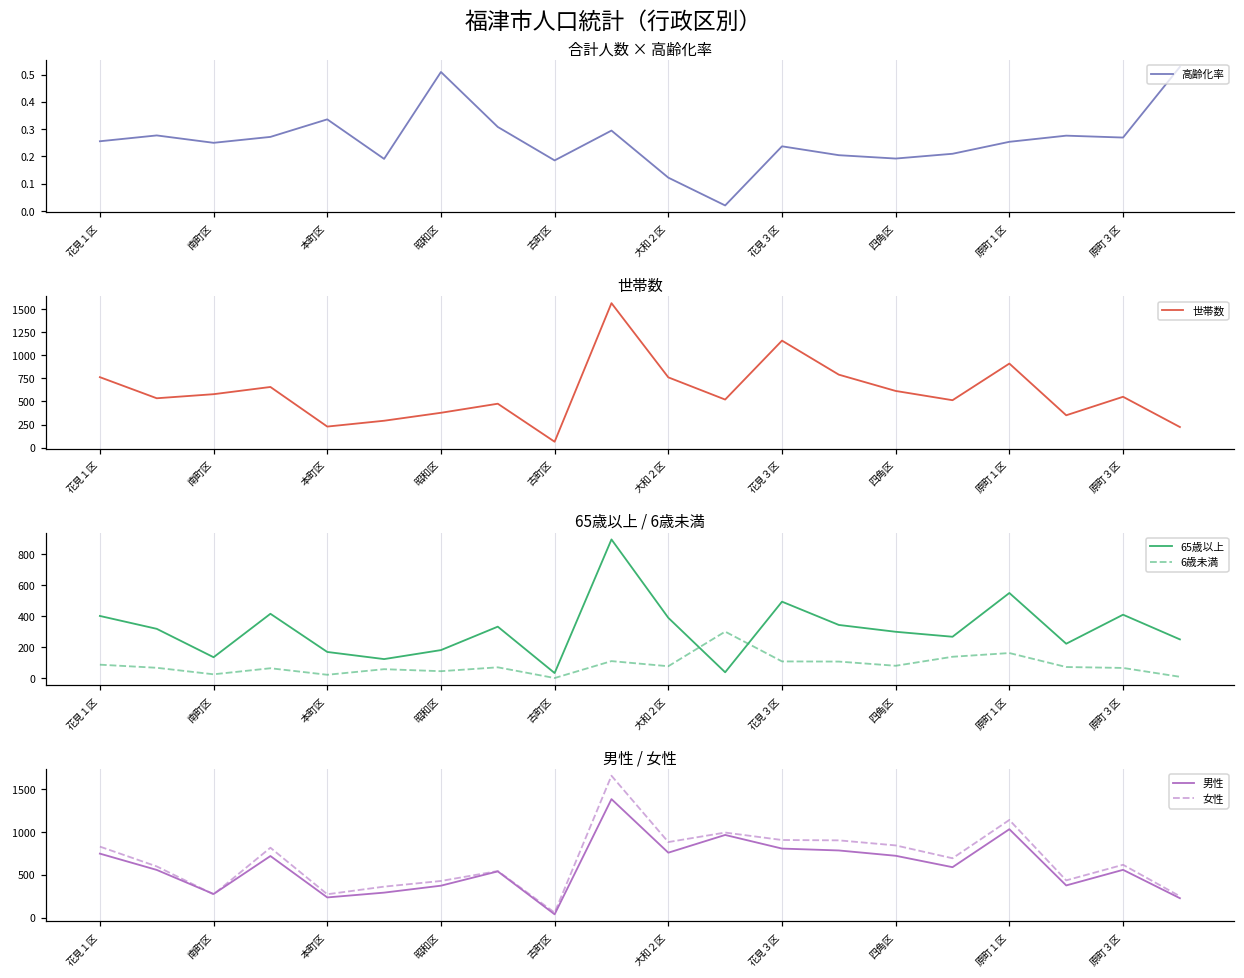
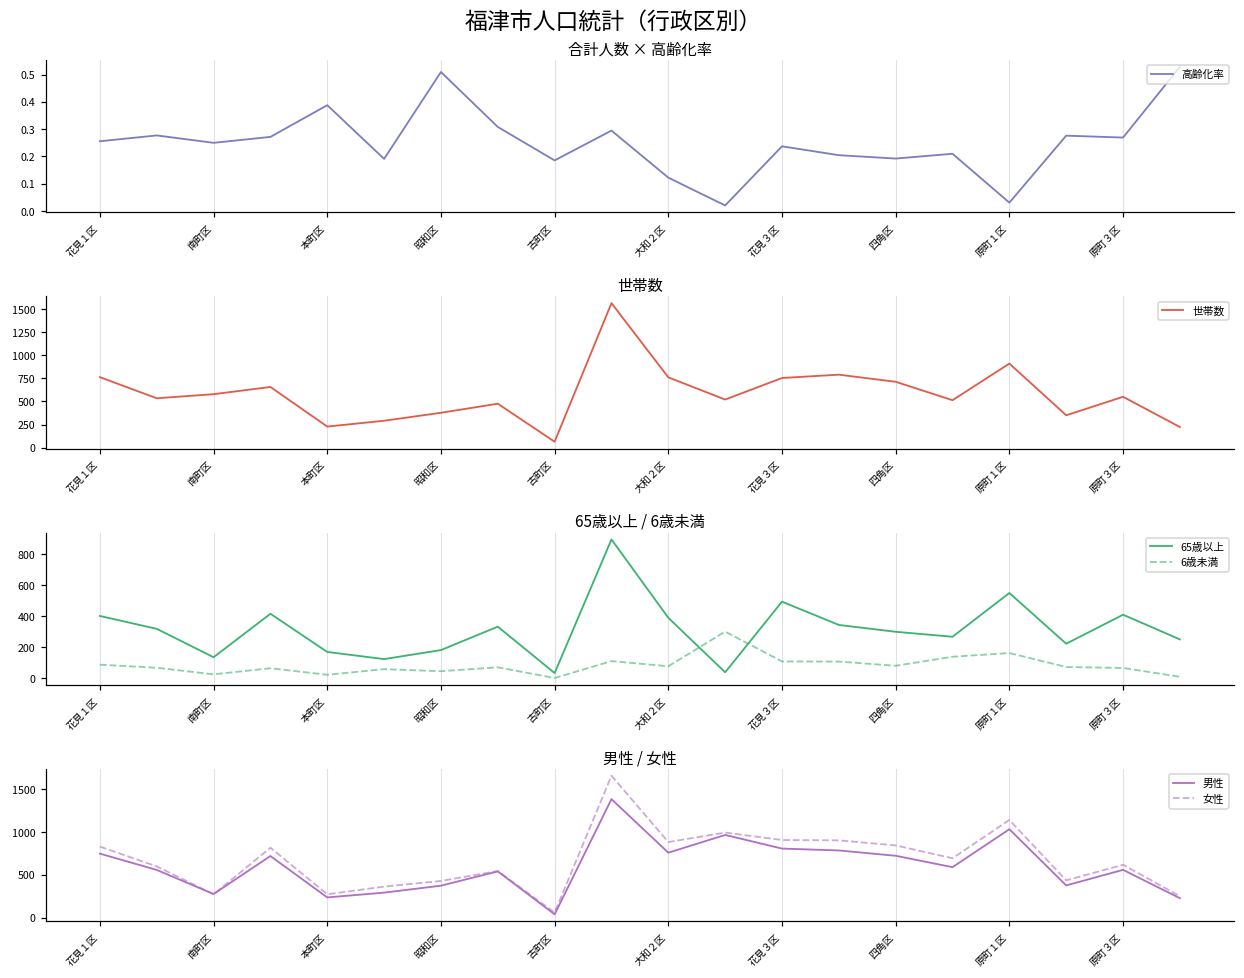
合計人数 × 高齢化率, 本町区: 0.34 -> 0.39
合計人数 × 高齢化率, 原町１区: 0.25 -> 0.03
世帯数, 花見３区: 1200 -> 800
世帯数, 四角区: 600 -> 700
